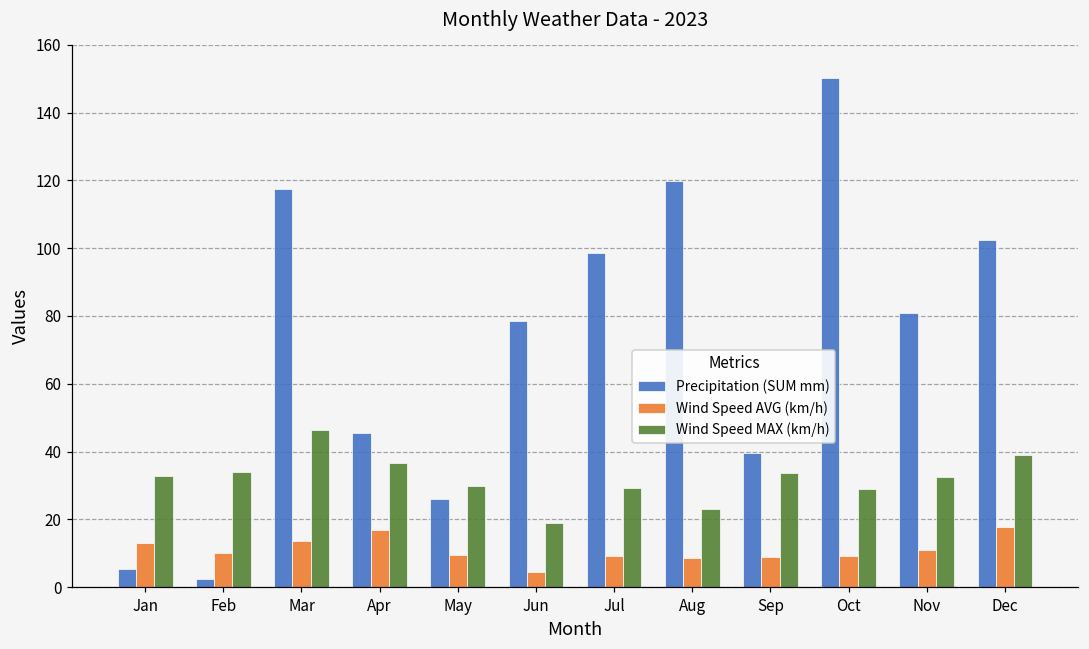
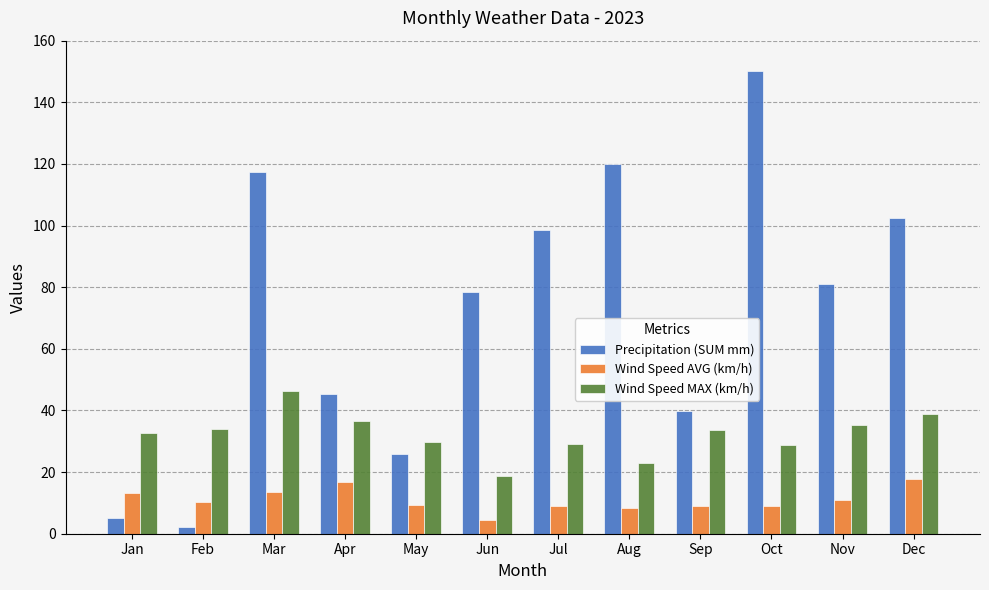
Wind Speed MAX (km/h), Nov: 32 -> 35
